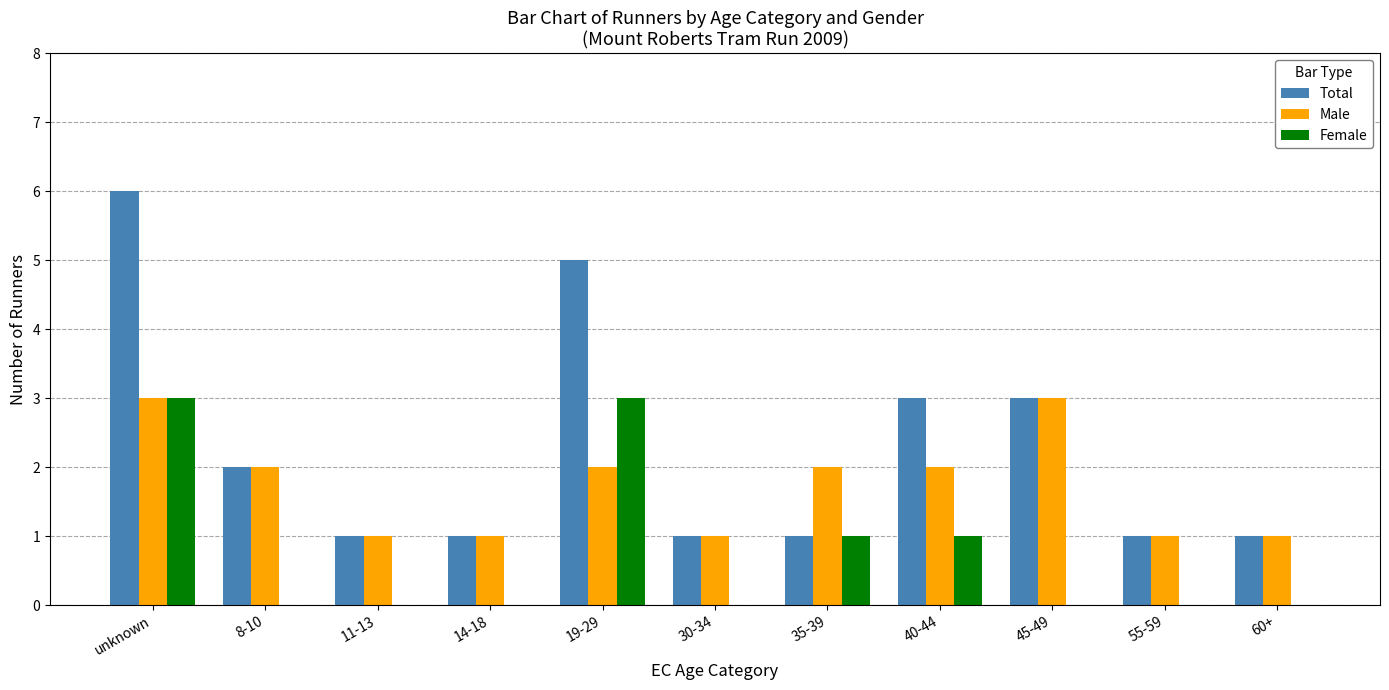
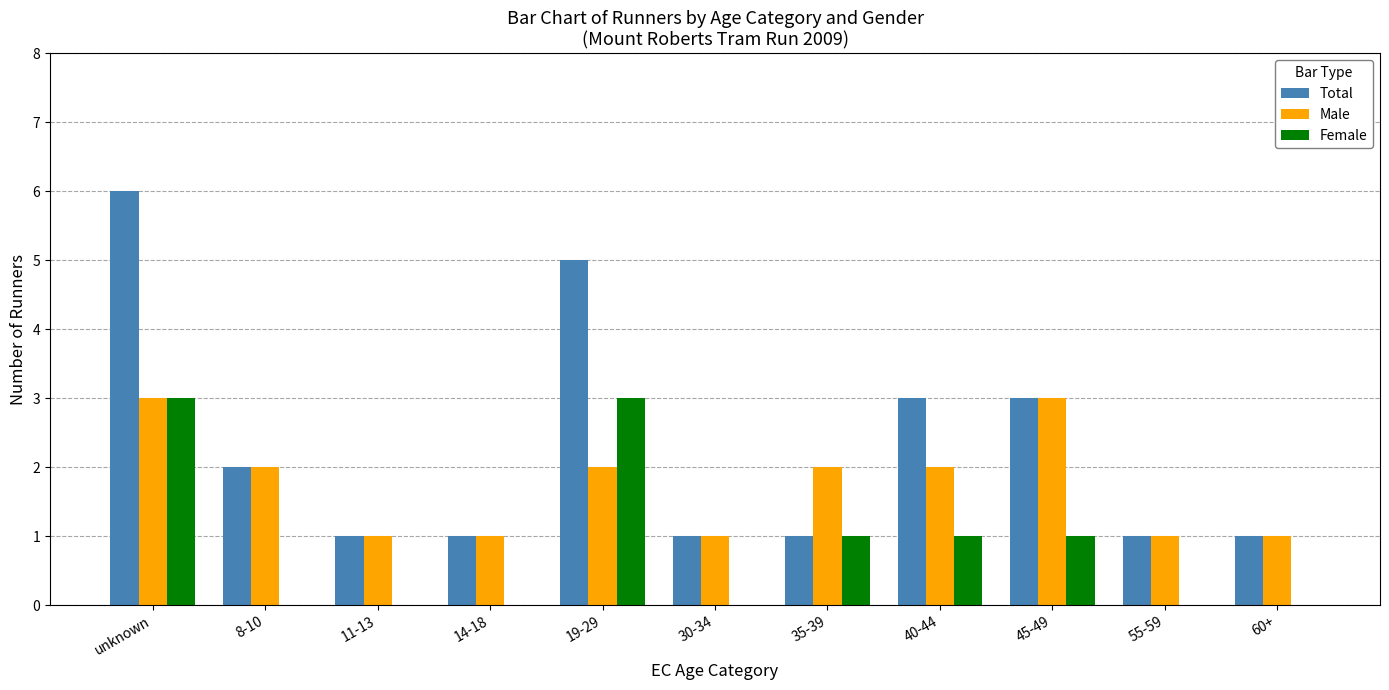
Female, 45-49: 0 -> 1
